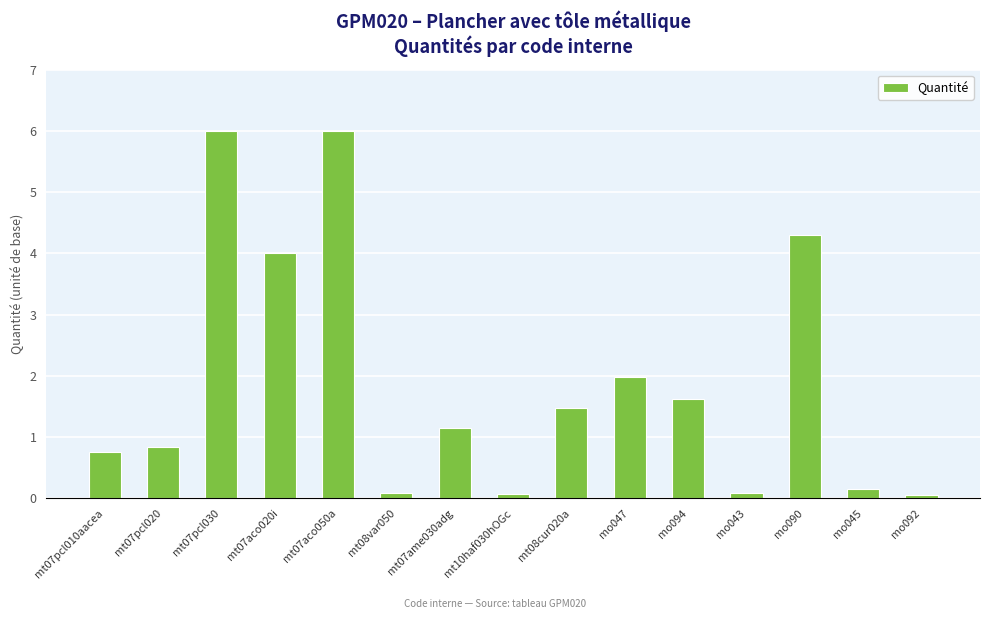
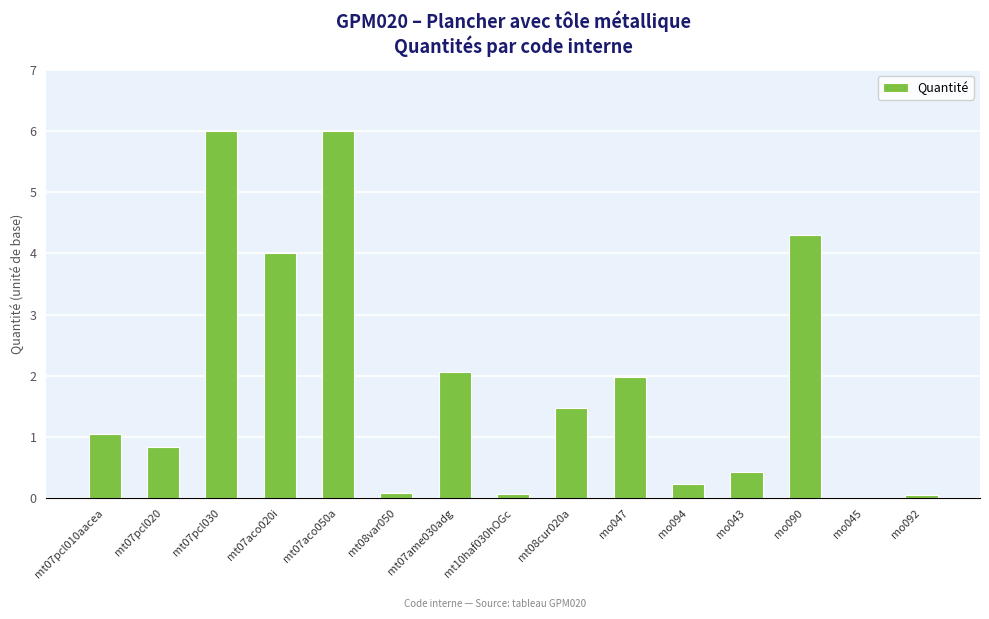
mt07pcl010aacea: 0.8 -> 1.1
mt07ame030adg: 1.2 -> 2.1
mo094: 1.6 -> 0.2
mo043: 0.1 -> 0.4
mo045: 0.1 -> 0.0
